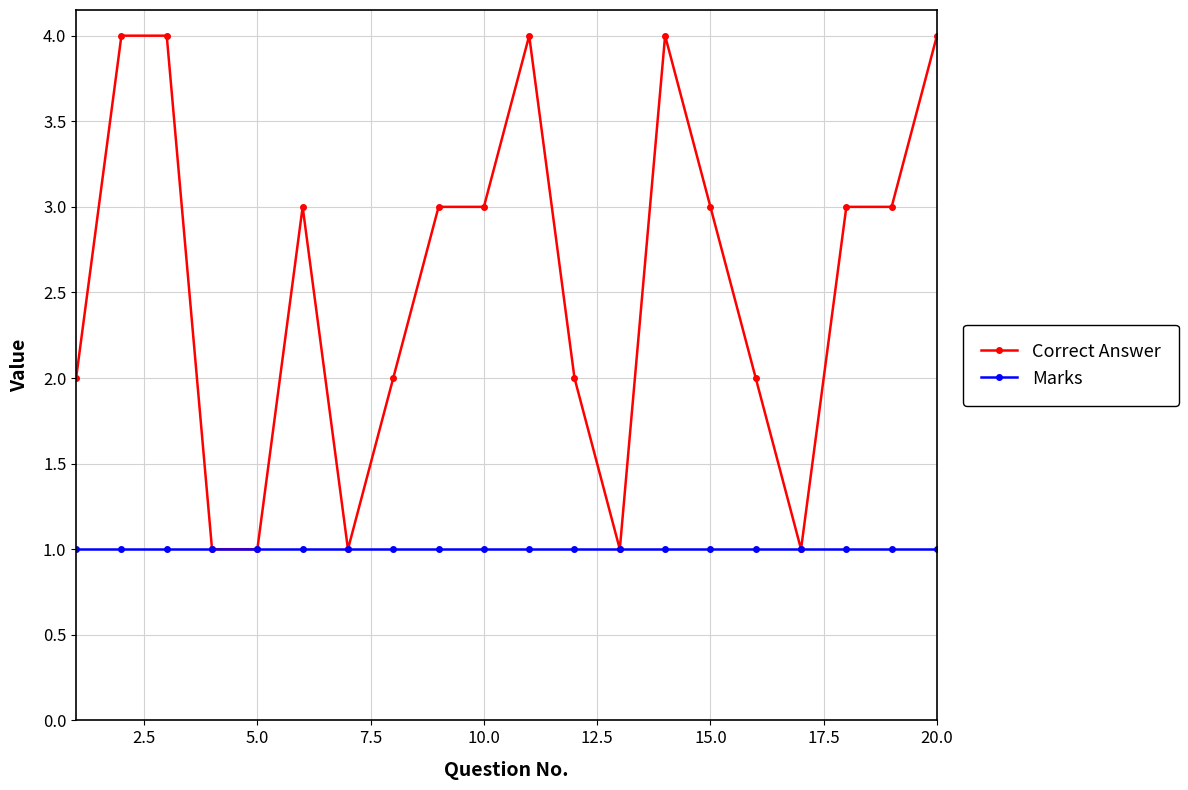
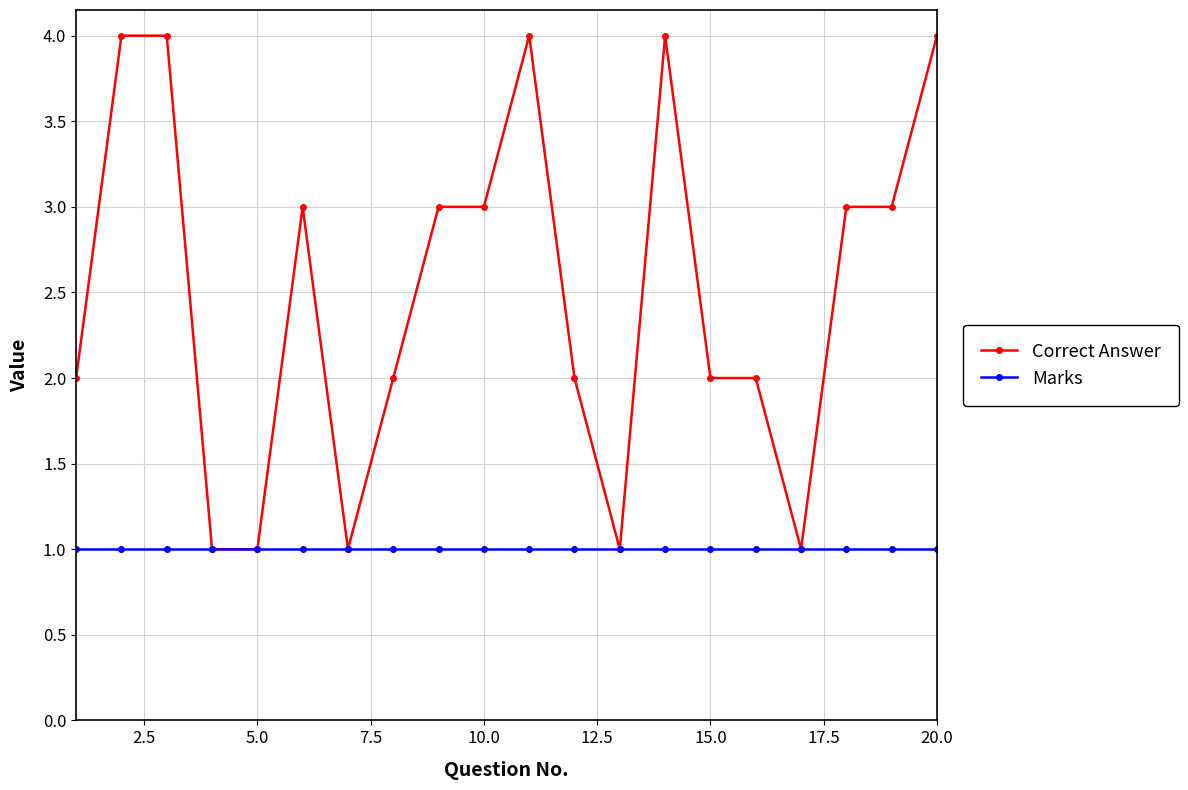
Correct Answer, 15.0: 3 -> 2
